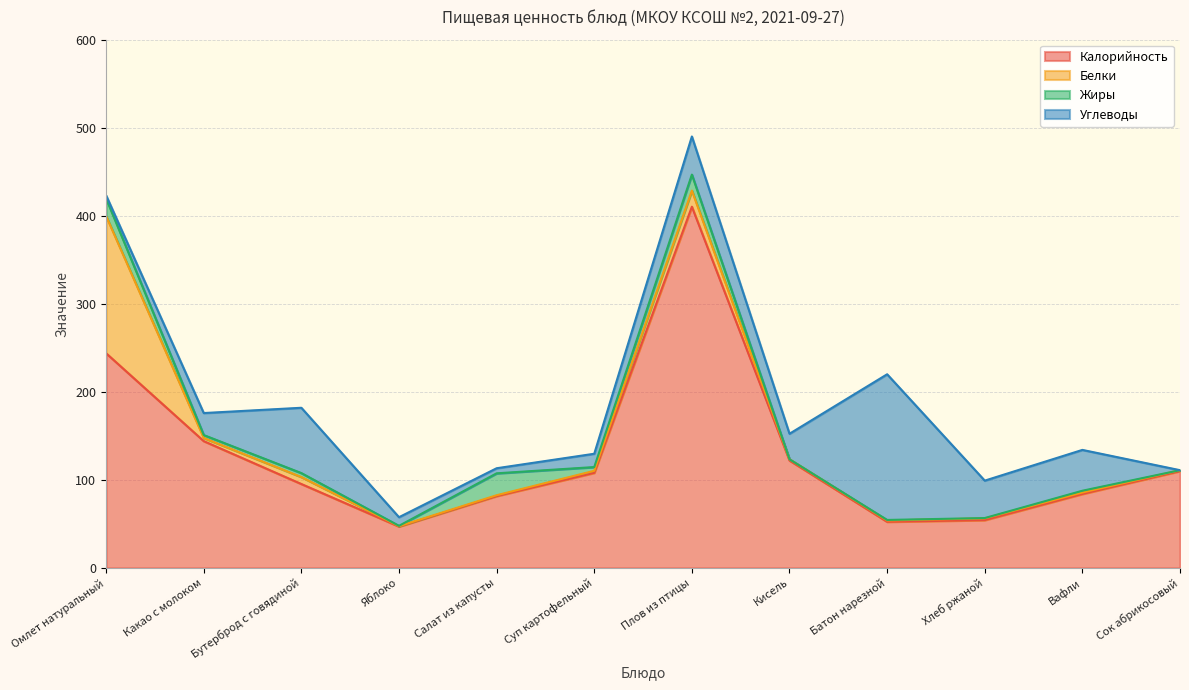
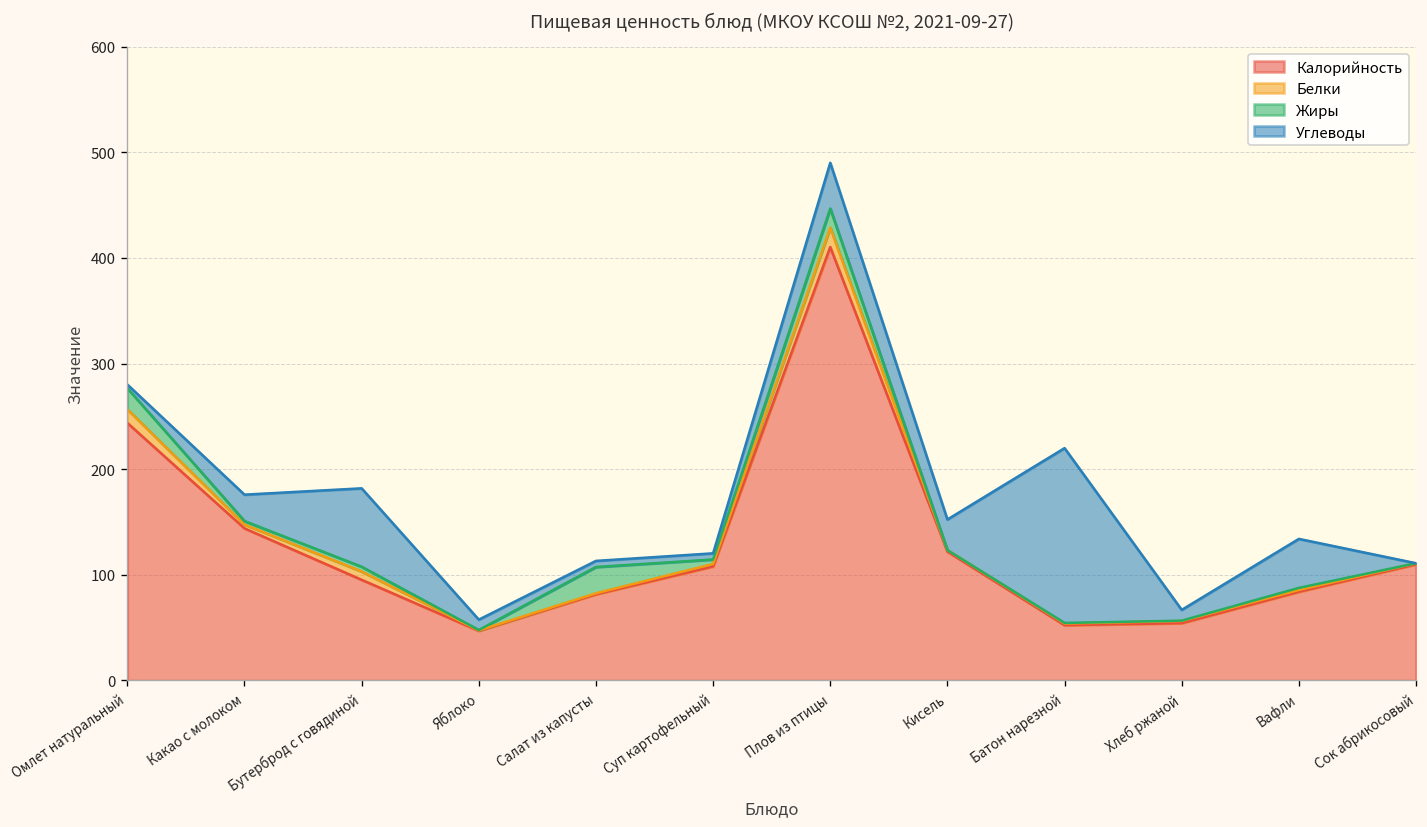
Белки, Омлет натуральный: 160 -> 10
Углеводы, Суп картофельный: 20 -> 10
Углеводы, Хлеб ржаной: 40 -> 10
